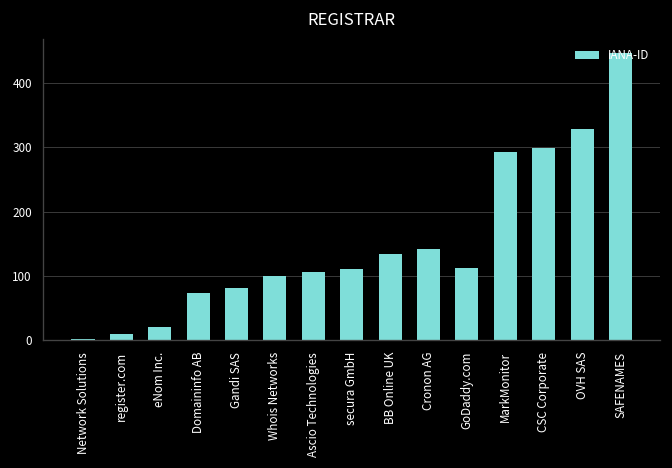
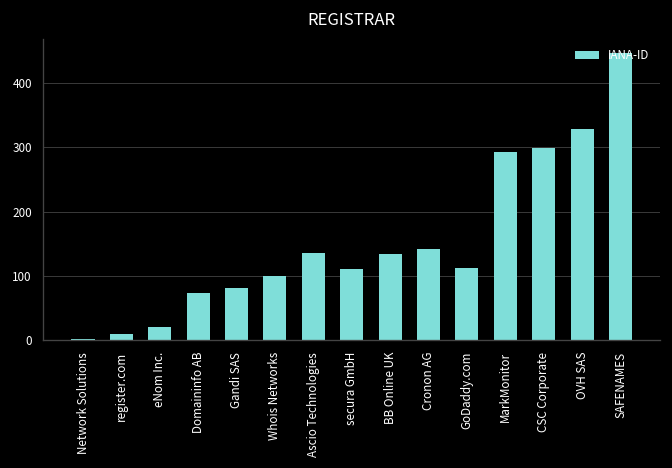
Ascio Technologies: 110 -> 140
